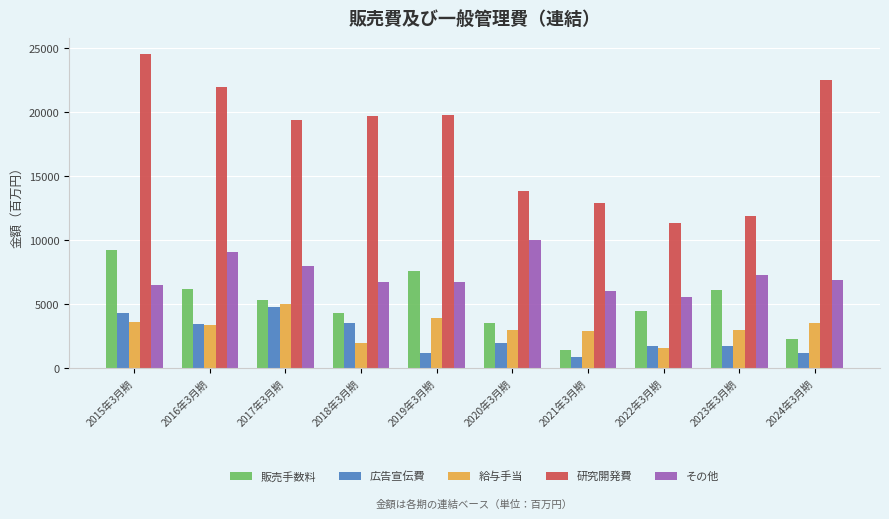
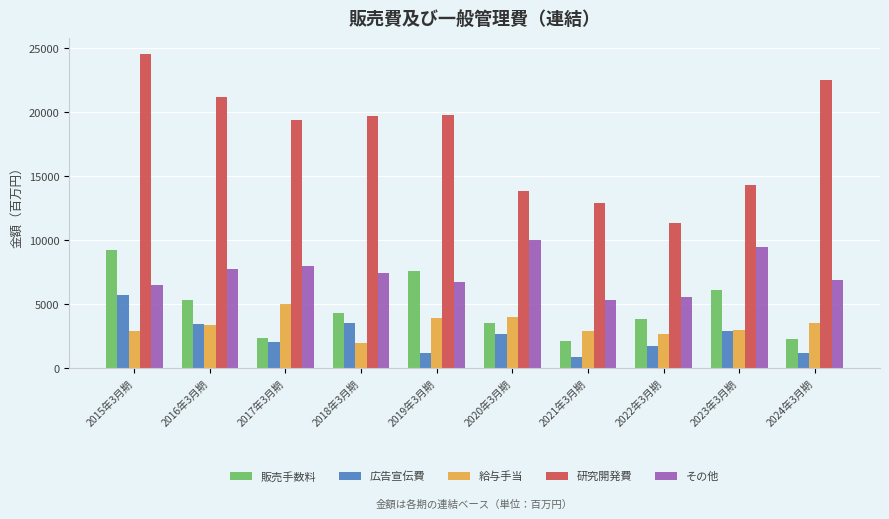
広告宣伝費, 2015年3月期: 4300 -> 5700
給与手当, 2015年3月期: 3600 -> 3000
販売手数料, 2016年3月期: 6200 -> 5400
研究開発費, 2016年3月期: 22000 -> 21200
その他, 2016年3月期: 9100 -> 7700
販売手数料, 2017年3月期: 5400 -> 2400
広告宣伝費, 2017年3月期: 4800 -> 2000
その他, 2018年3月期: 6800 -> 7400
広告宣伝費, 2020年3月期: 1900 -> 2600
給与手当, 2020年3月期: 3000 -> 4000
販売手数料, 2021年3月期: 1500 -> 2200
その他, 2021年3月期: 6000 -> 5300
販売手数料, 2022年3月期: 4500 -> 3900
給与手当, 2022年3月期: 1600 -> 2700
広告宣伝費, 2023年3月期: 1700 -> 2900
研究開発費, 2023年3月期: 11900 -> 14300
その他, 2023年3月期: 7300 -> 9500
